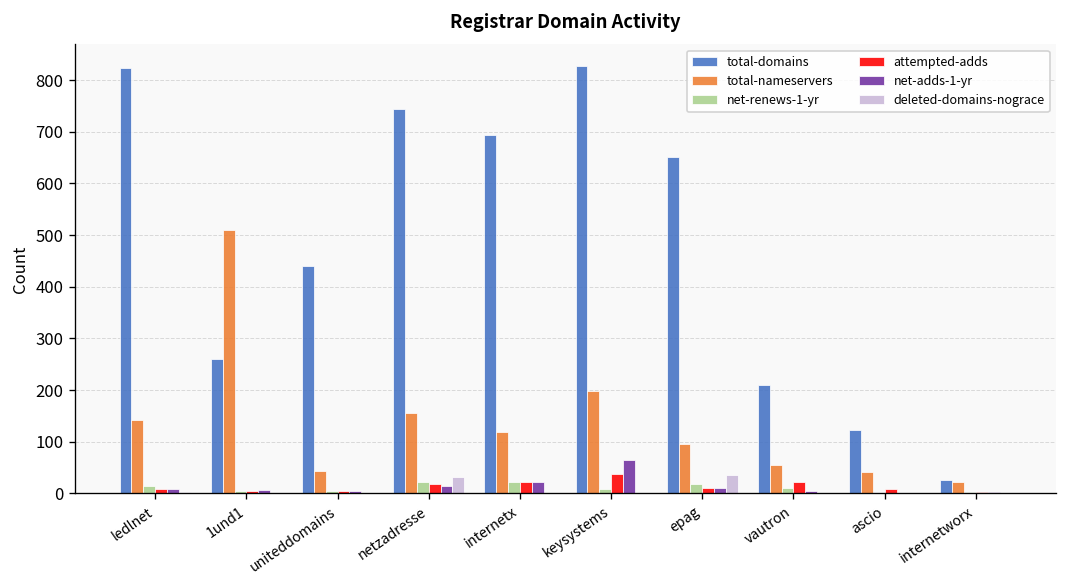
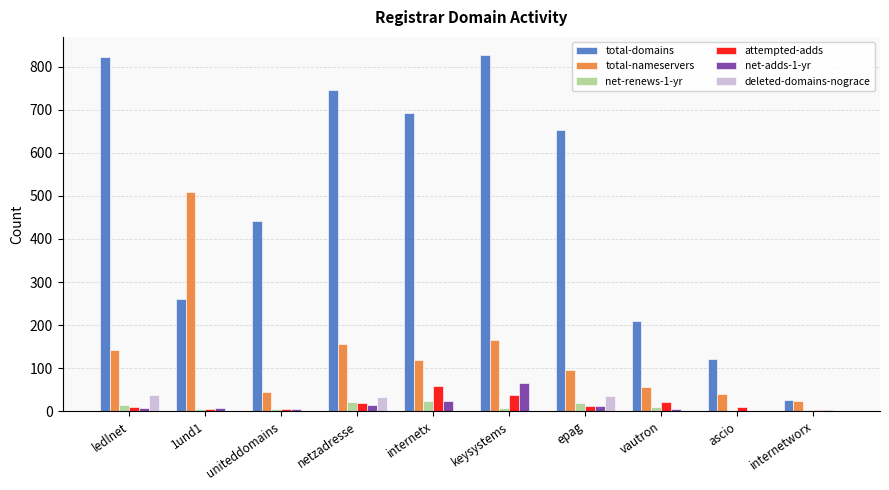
deleted-domains-nograce, ledlnet: 0 -> 40
attempted-adds, internetx: 20 -> 60
total-nameservers, keysystems: 200 -> 170
